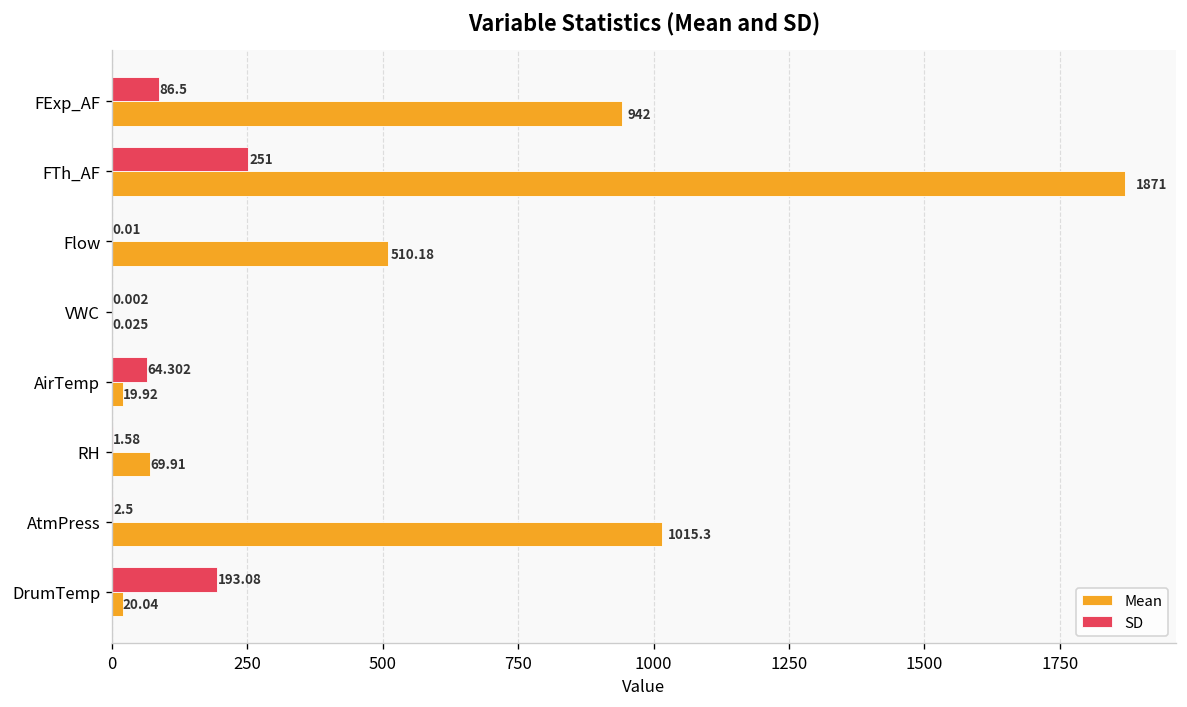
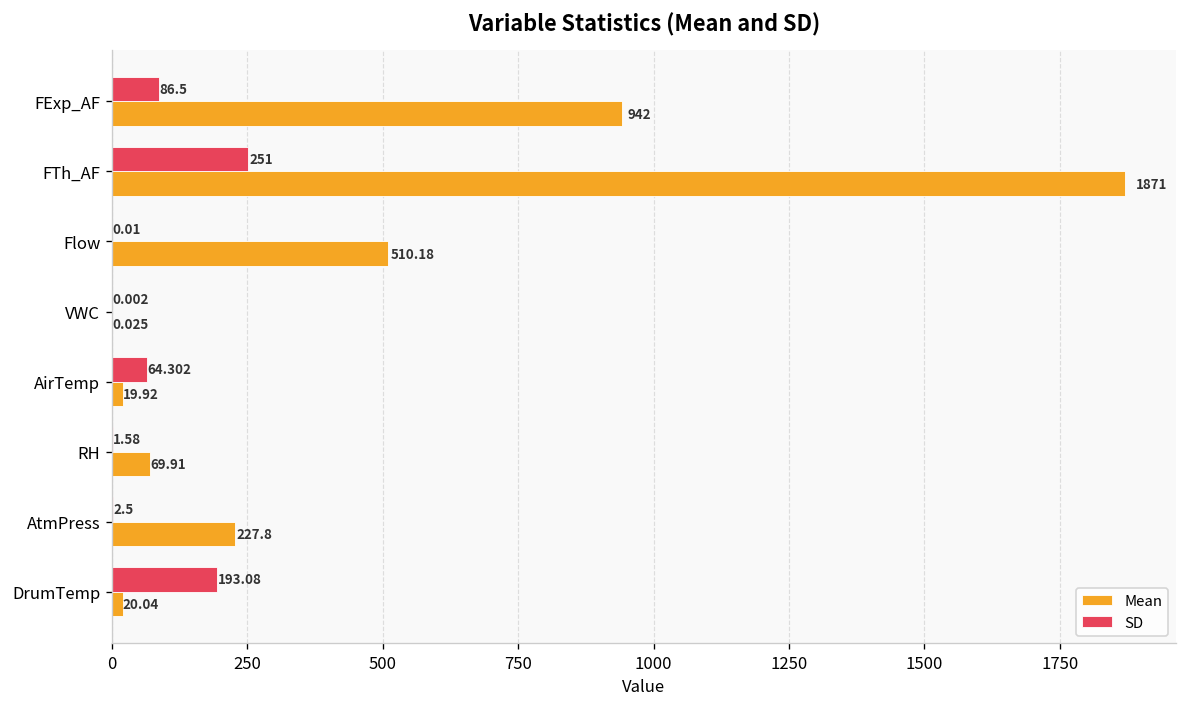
Mean, AtmPress: 1015.3 -> 227.8
